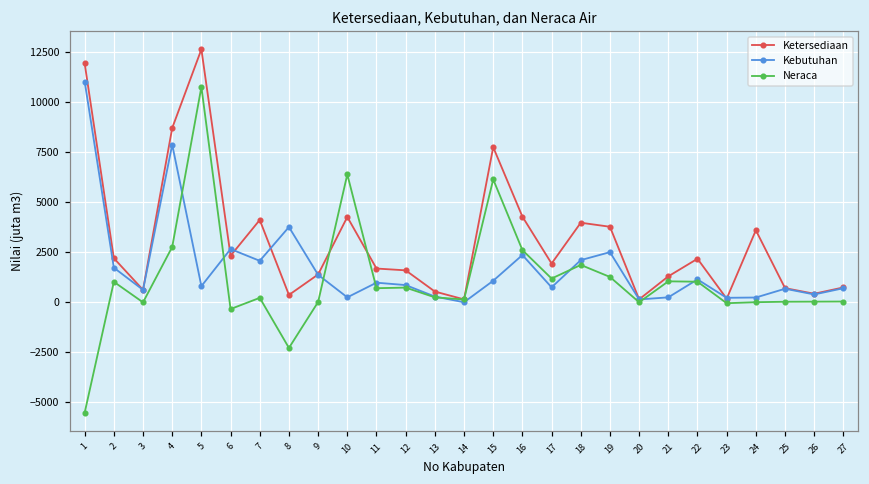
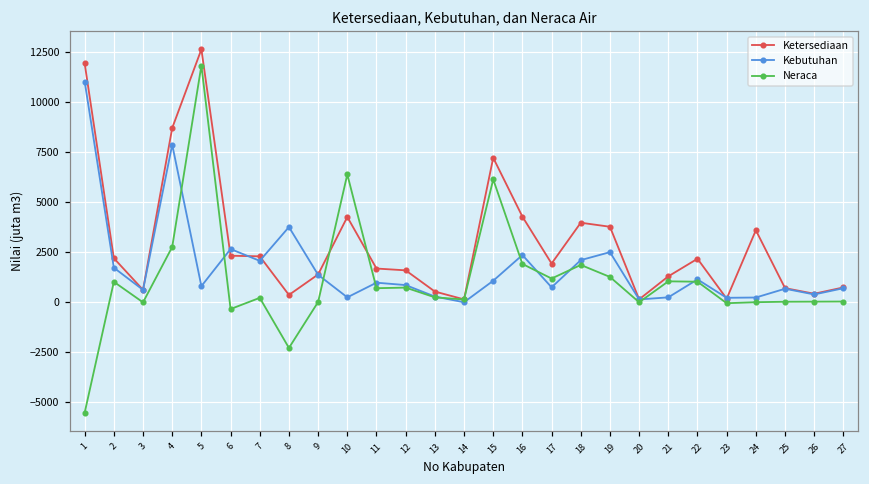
Neraca, 5: 10800 -> 11800
Ketersediaan, 7: 4100 -> 2300
Ketersediaan, 15: 7800 -> 7200
Neraca, 16: 2600 -> 1900
